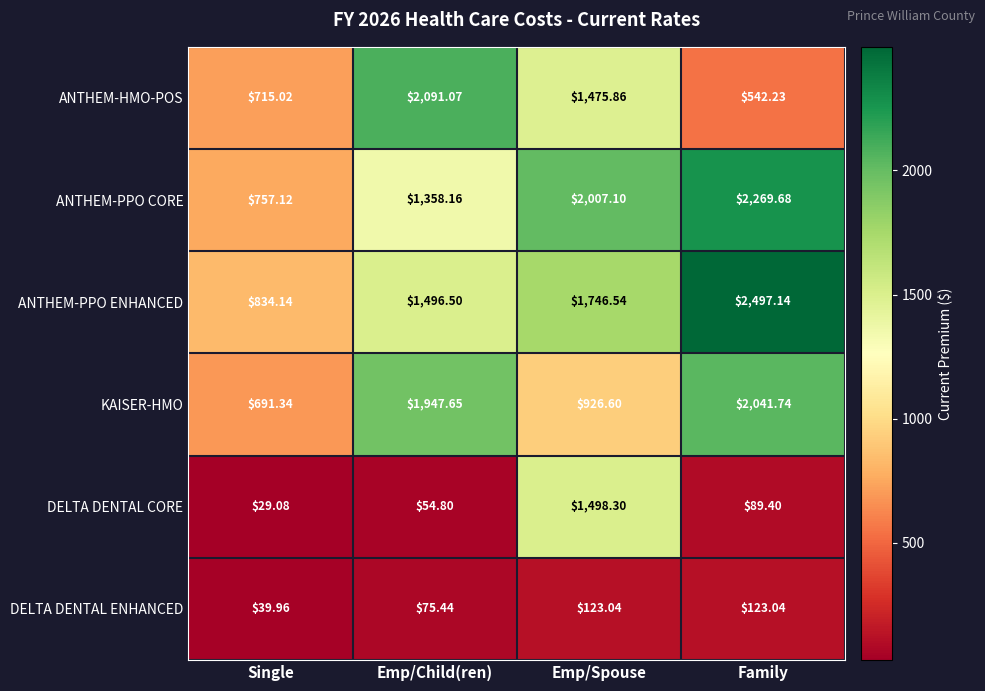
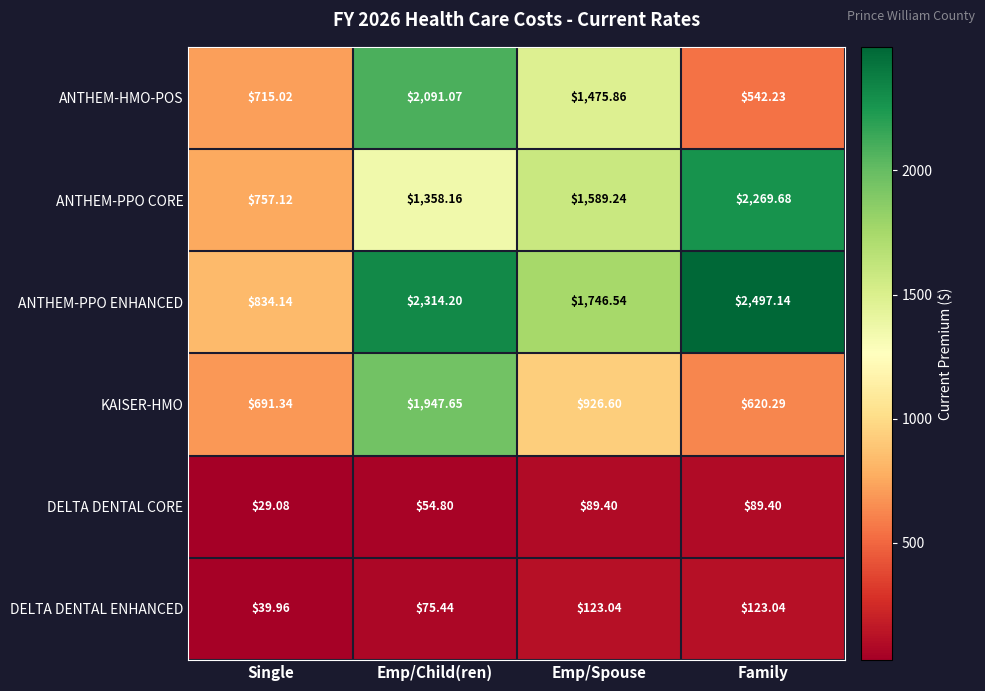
ANTHEM-PPO CORE, Emp/Spouse: $2,007.10 -> $1,589.24
ANTHEM-PPO ENHANCED, Emp/Child(ren): $1,496.50 -> $2,314.20
KAISER-HMO, Family: $2,041.74 -> $620.29
DELTA DENTAL CORE, Emp/Spouse: $1,498.30 -> $89.40
